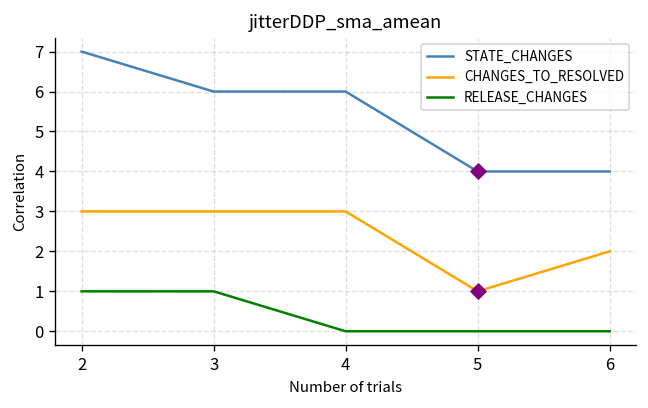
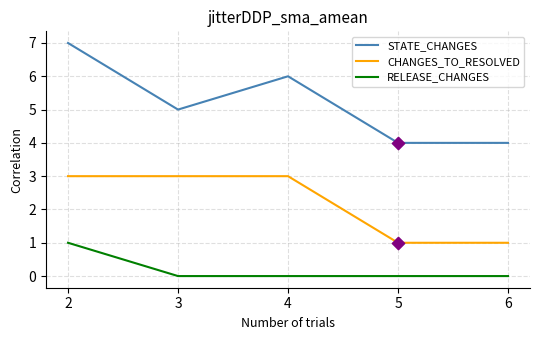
STATE_CHANGES, 3: 6 -> 5
RELEASE_CHANGES, 3: 1 -> 0
CHANGES_TO_RESOLVED, 6: 2 -> 1
